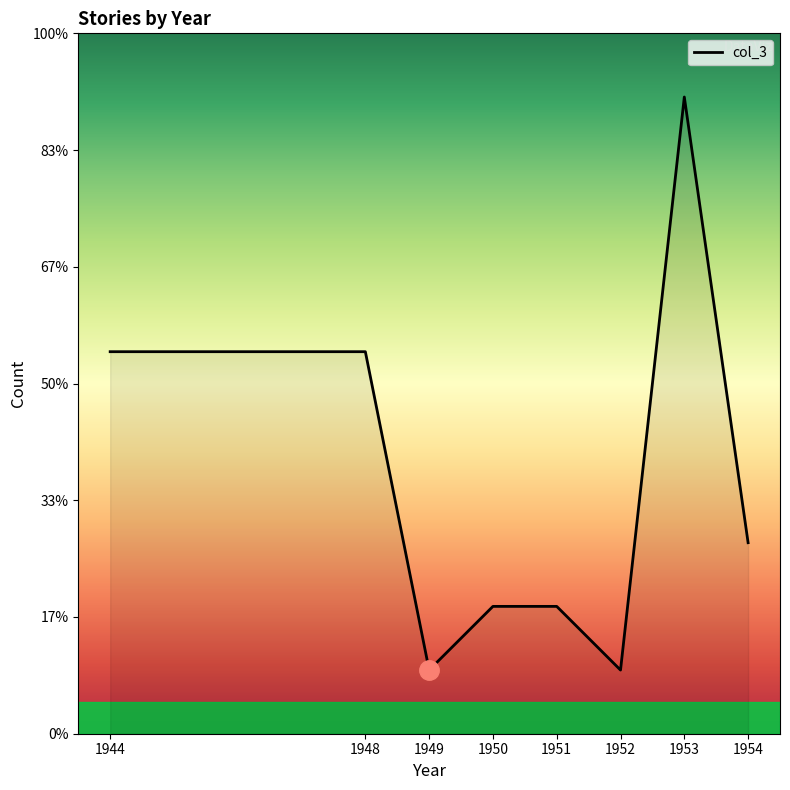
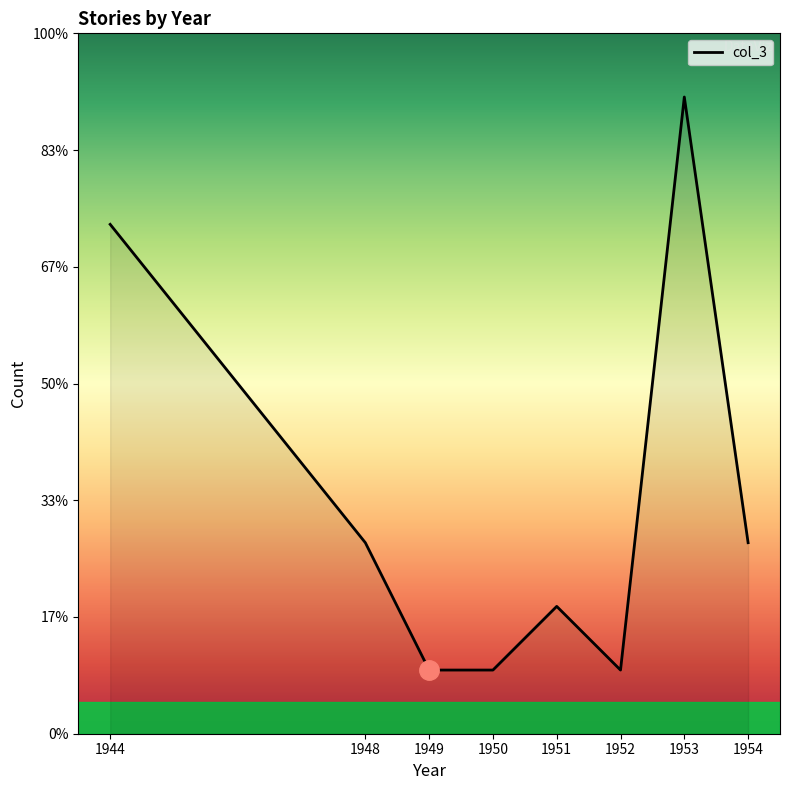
col_3, 1944: 55% -> 73%
col_3, 1948: 55% -> 27%
col_3, 1950: 18% -> 9%
